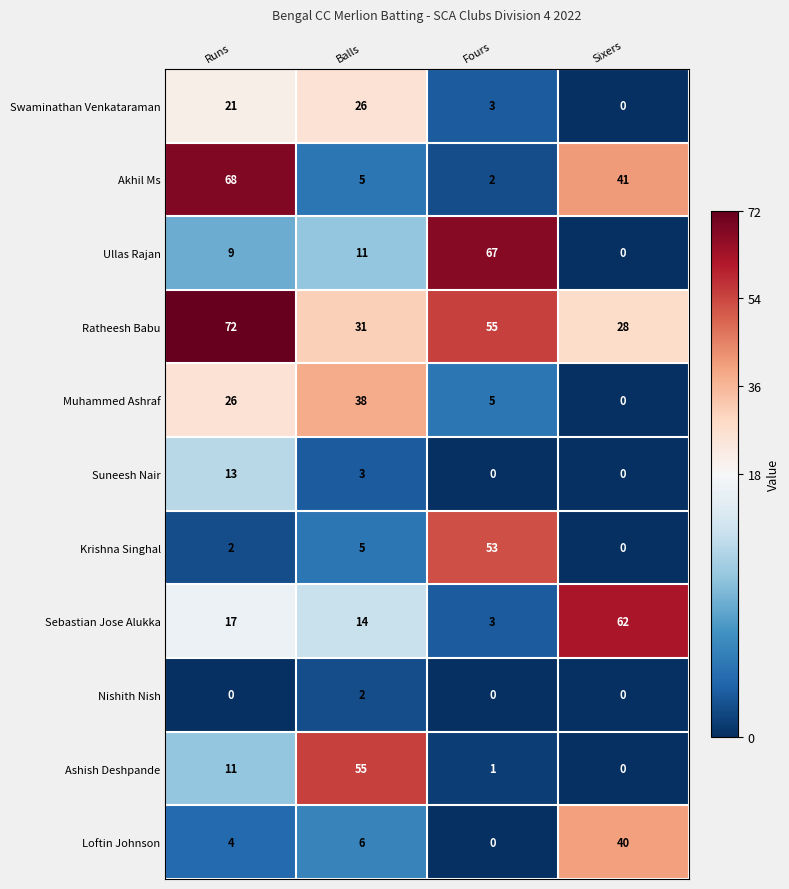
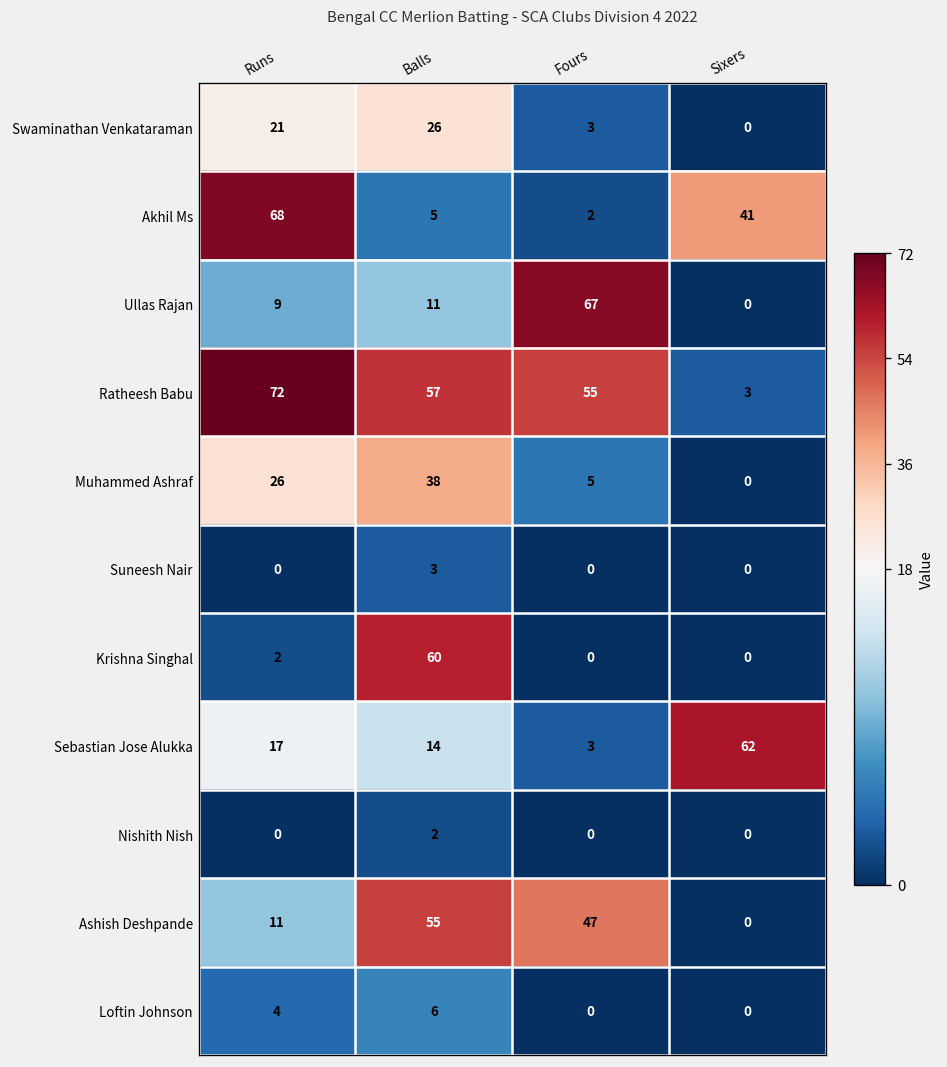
Ratheesh Babu, Balls: 31 -> 57
Ratheesh Babu, Sixers: 28 -> 3
Suneesh Nair, Runs: 13 -> 0
Krishna Singhal, Balls: 5 -> 60
Krishna Singhal, Fours: 53 -> 0
Ashish Deshpande, Fours: 1 -> 47
Loftin Johnson, Sixers: 40 -> 0
